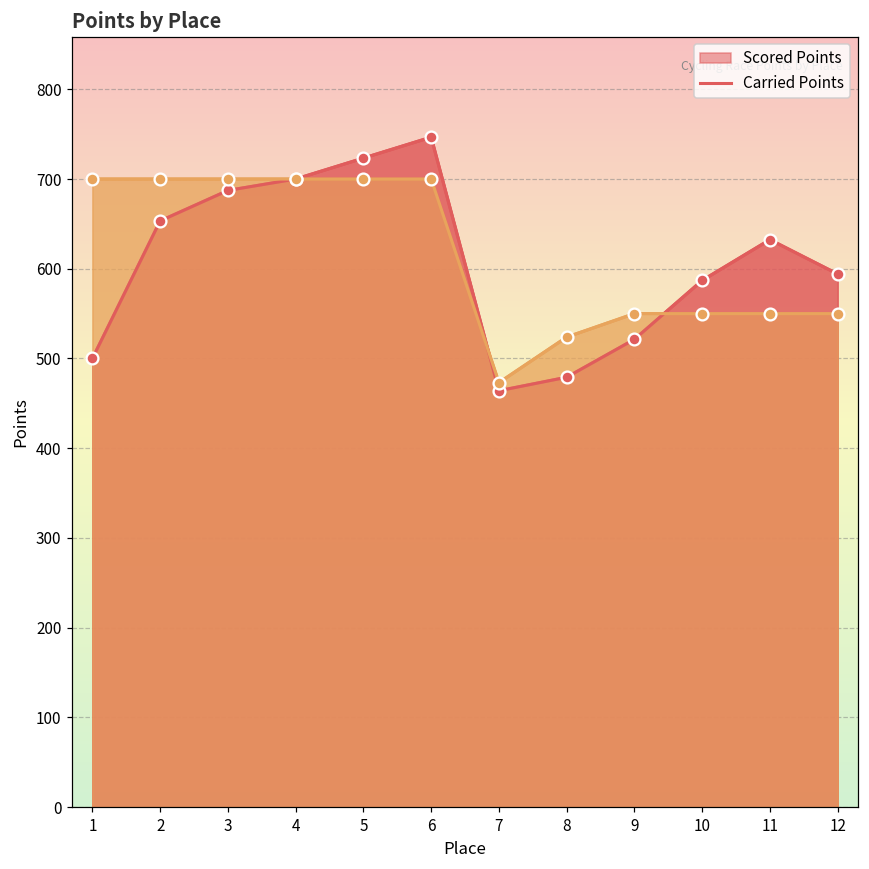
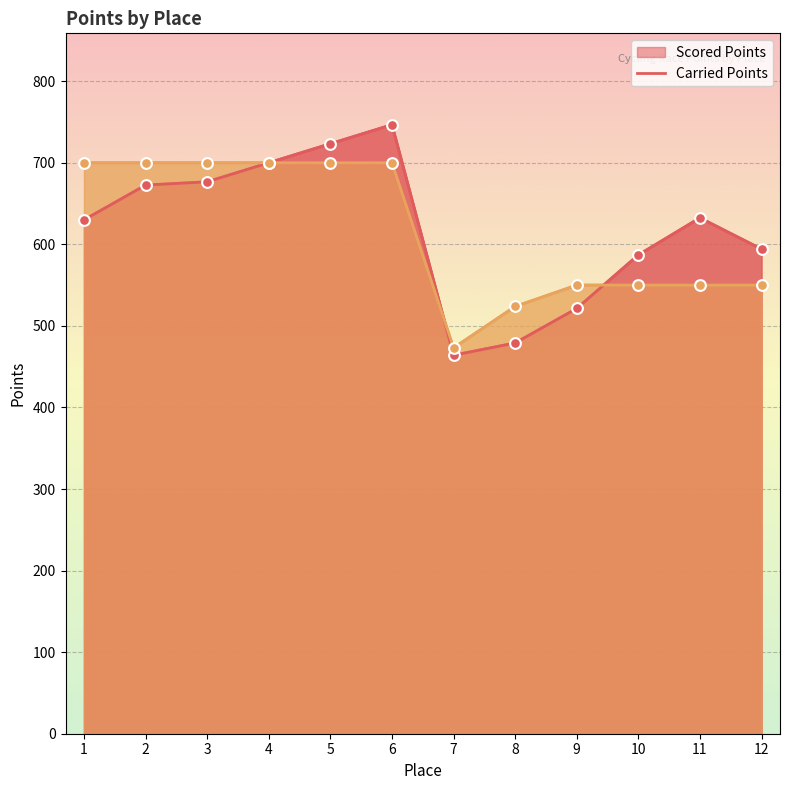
Scored Points, 1: 500 -> 630
Scored Points, 2: 650 -> 670
Scored Points, 3: 690 -> 680
